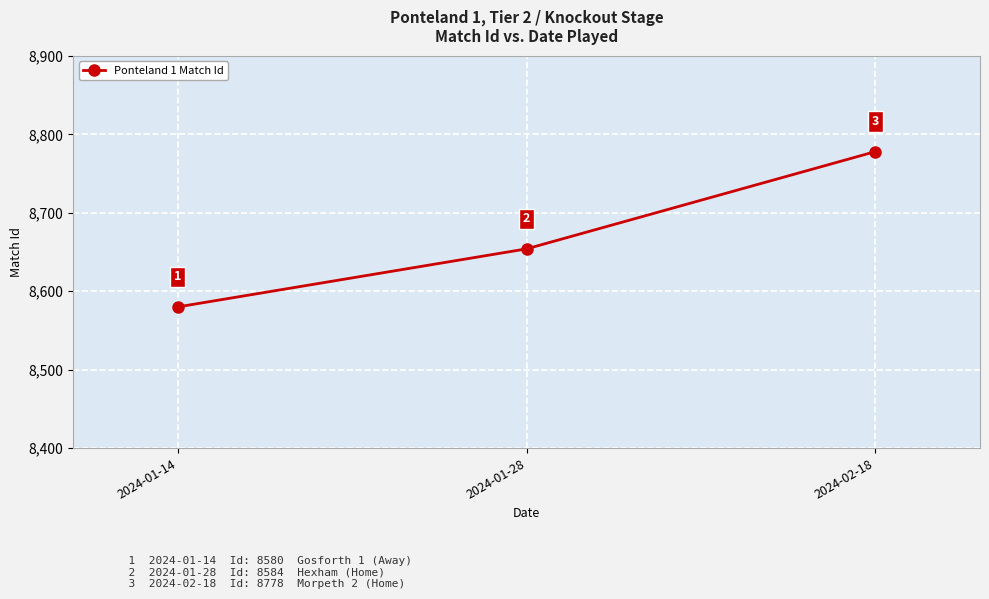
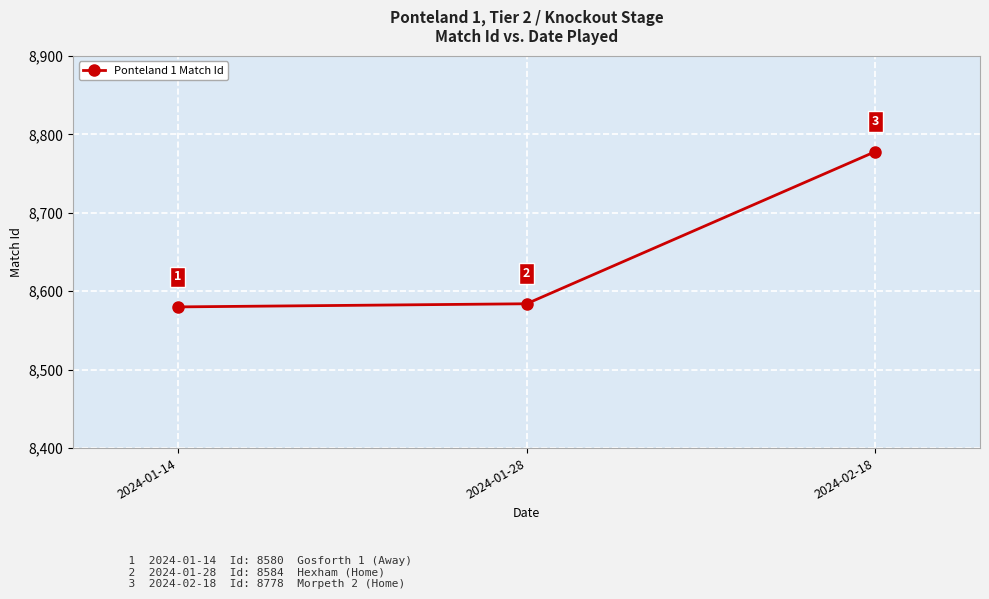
2024-01-28: 8,650 -> 8,580
